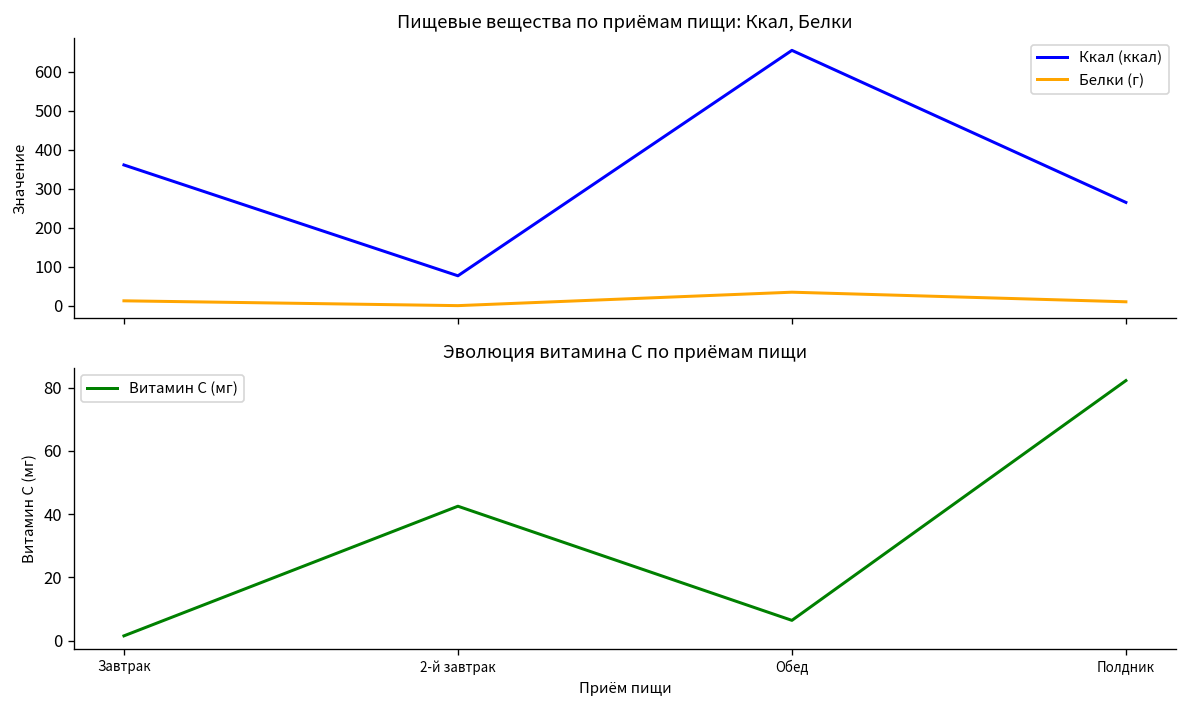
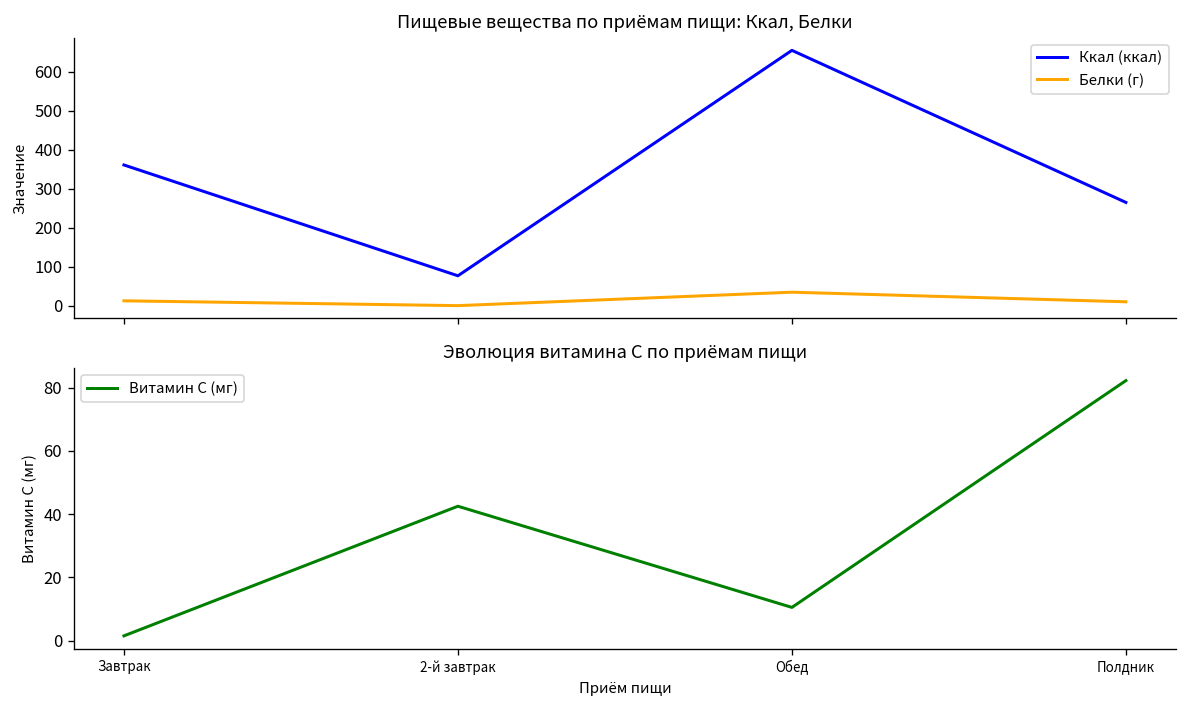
Эволюция витамина С по приёмам пищи, Обед: 6 -> 11
